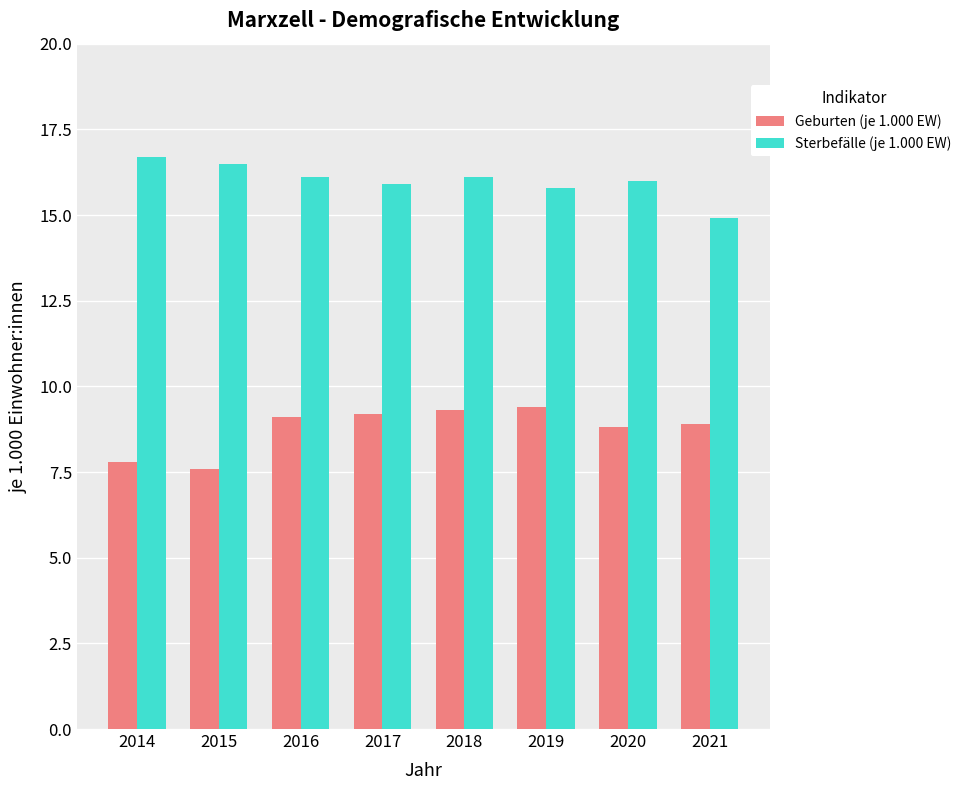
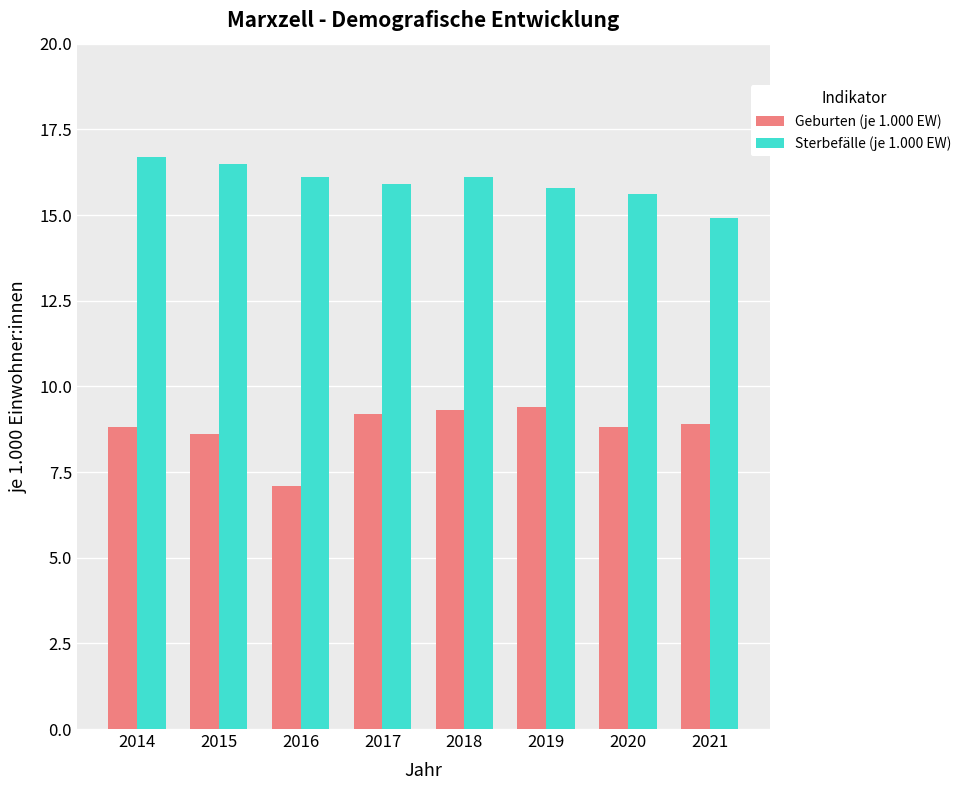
Geburten (je 1.000 EW), 2014: 7.8 -> 8.8
Geburten (je 1.000 EW), 2015: 7.6 -> 8.6
Geburten (je 1.000 EW), 2016: 9.1 -> 7.1
Sterbefälle (je 1.000 EW), 2020: 16.0 -> 15.6
